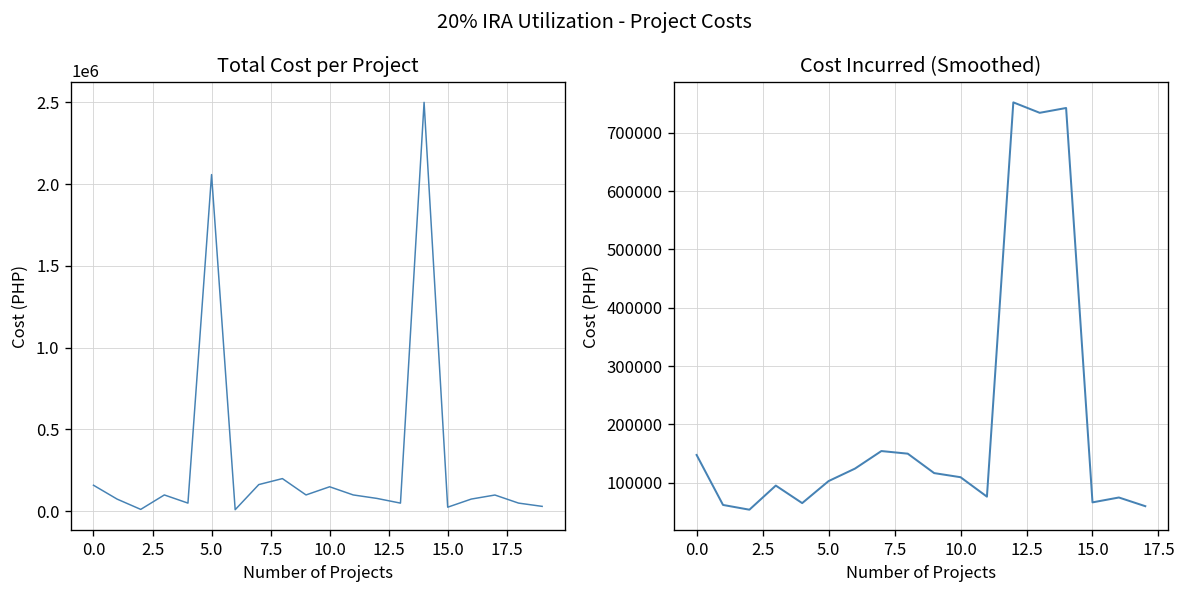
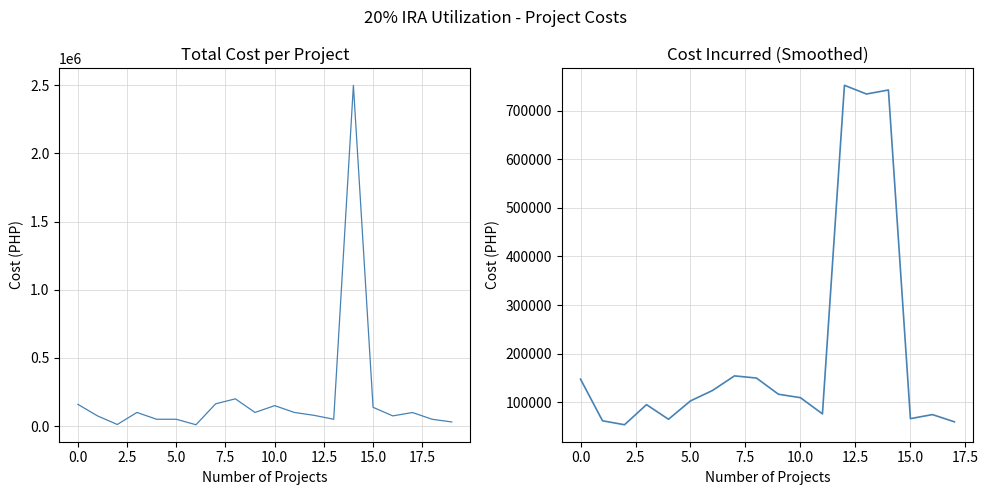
Total Cost per Project, 5.0: 2060000 -> 50000
Total Cost per Project, 15.0: 20000 -> 140000
